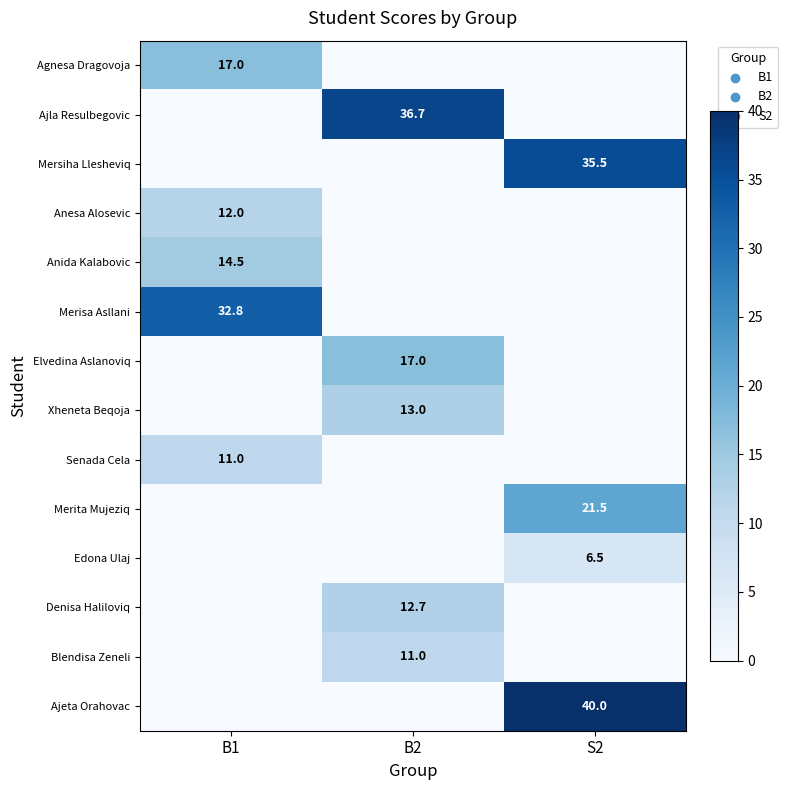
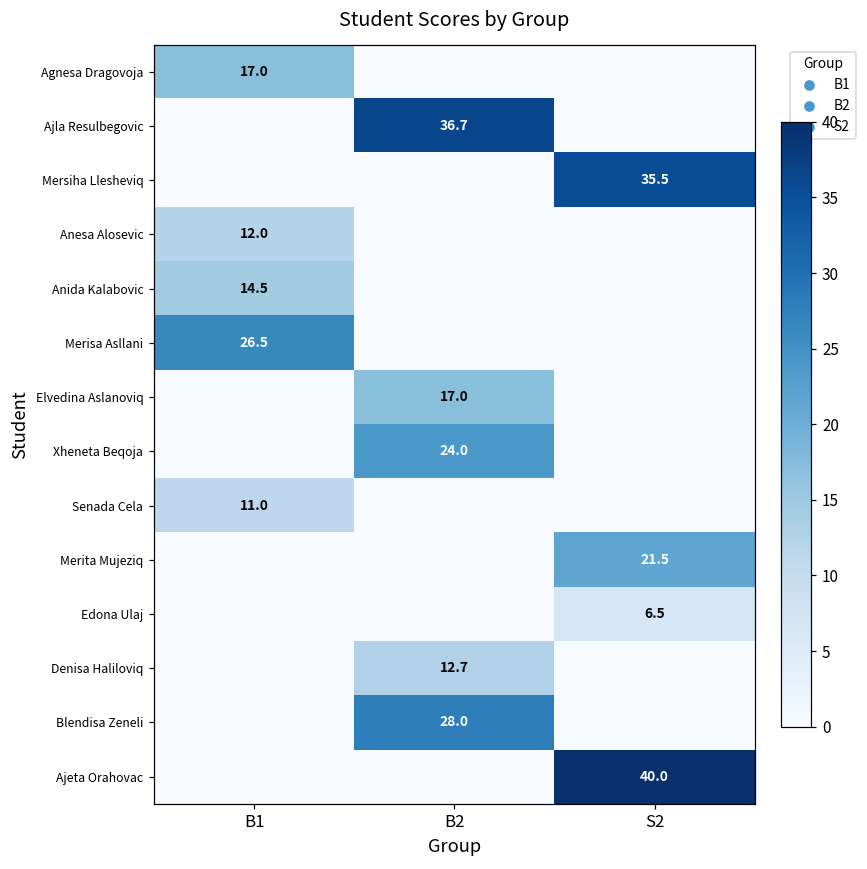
Merisa Asllani, B1: 32.8 -> 26.5
Xheneta Beqoja, B2: 13.0 -> 24.0
Blendisa Zeneli, B2: 11.0 -> 28.0
